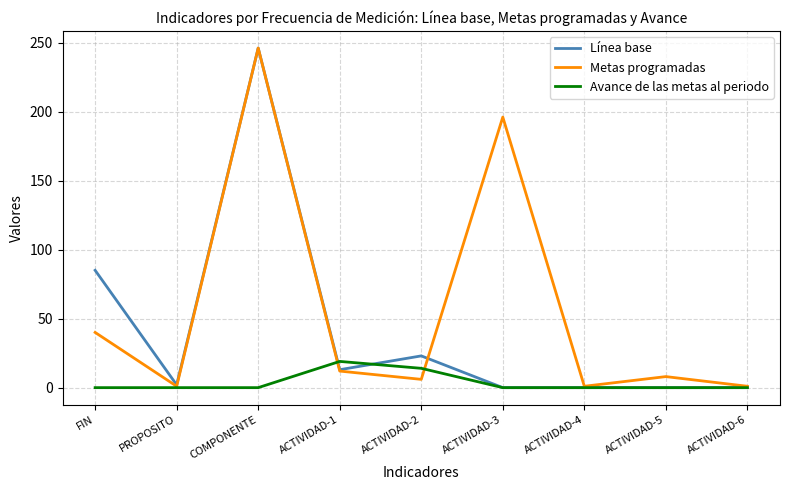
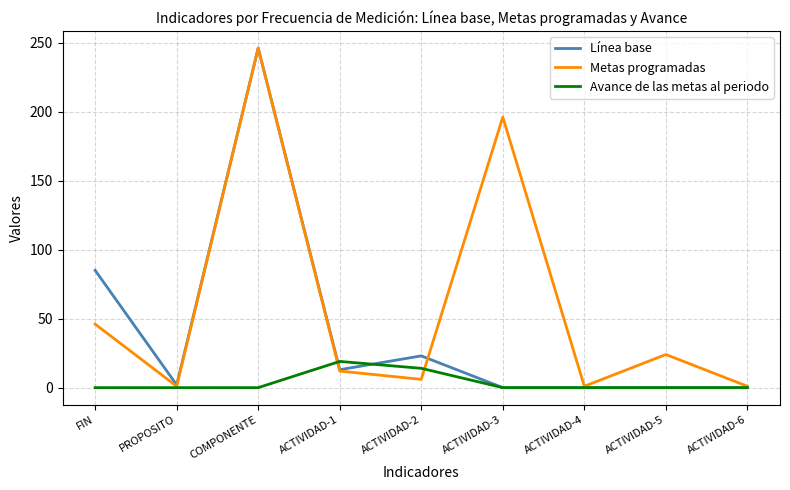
Metas programadas, FIN: 40 -> 46
Metas programadas, ACTIVIDAD-5: 8 -> 24
